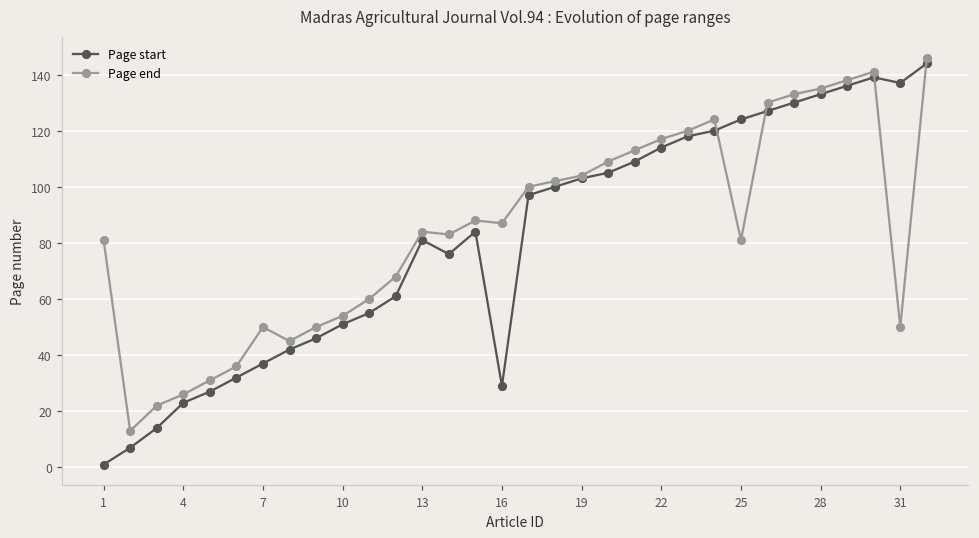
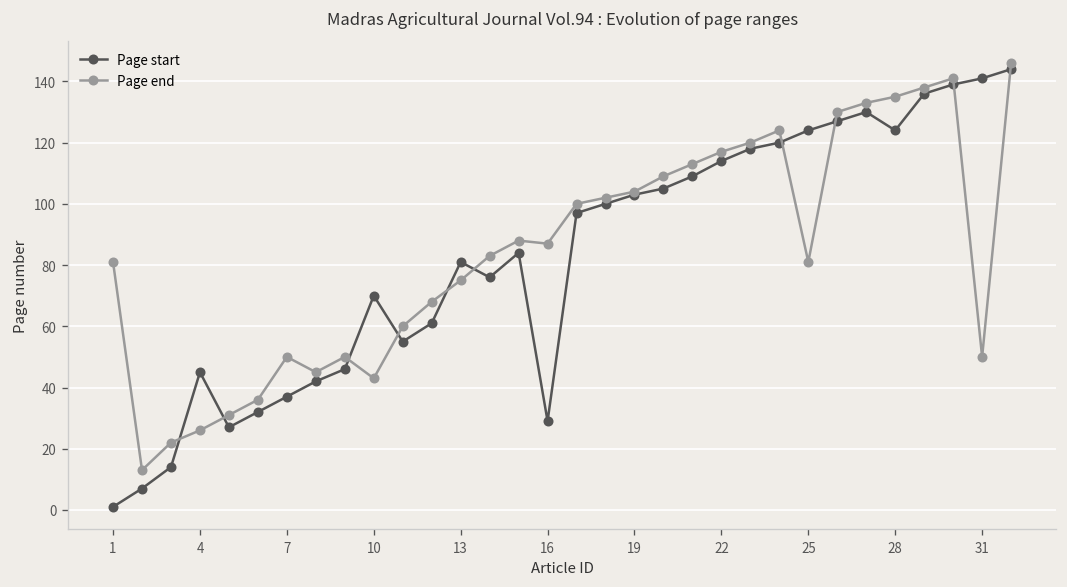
Page start, 4: 23 -> 45
Page start, 10: 51 -> 70
Page end, 10: 54 -> 43
Page end, 13: 84 -> 75
Page start, 28: 133 -> 124
Page start, 31: 137 -> 141
